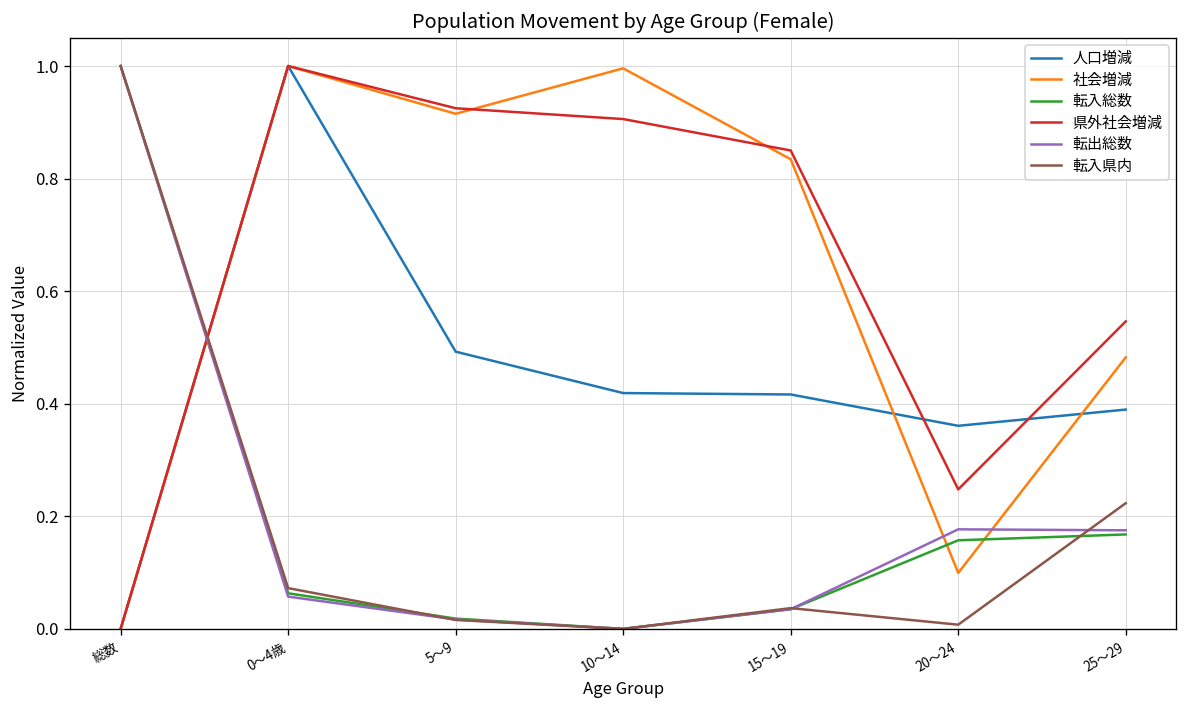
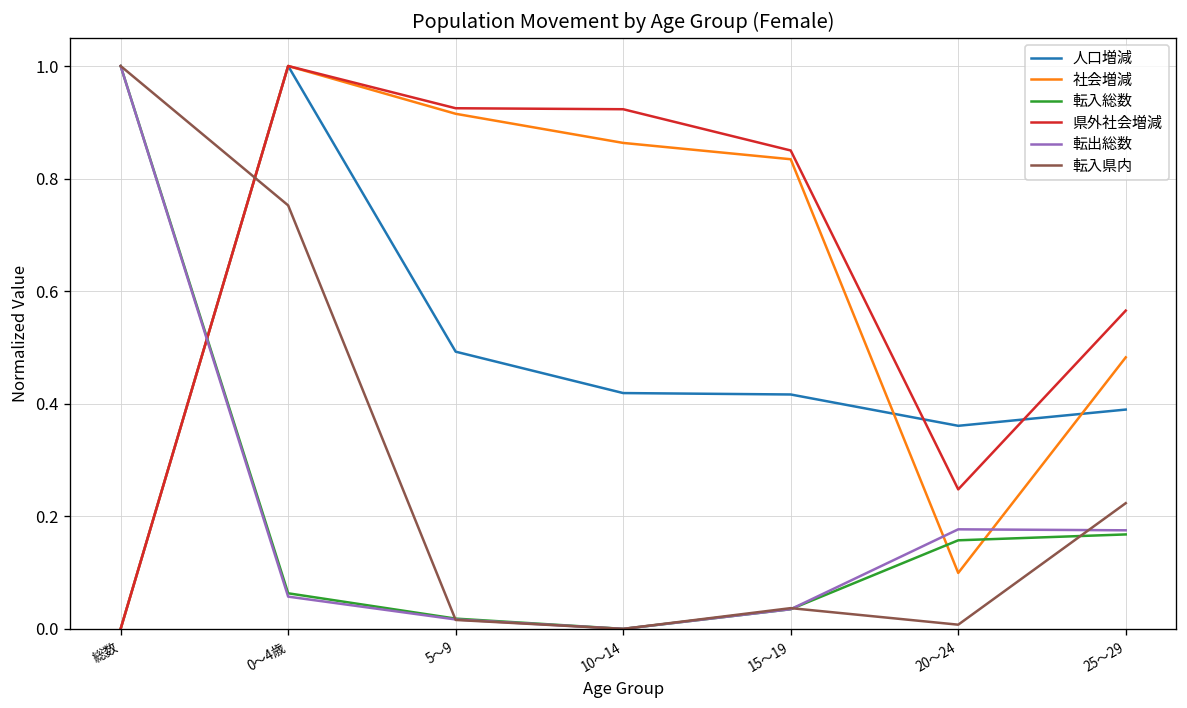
転入県内, 0～4歳: 0.07 -> 0.75
社会増減, 10～14: 1.00 -> 0.86
県外社会増減, 10～14: 0.91 -> 0.92
県外社会増減, 25～29: 0.55 -> 0.57
